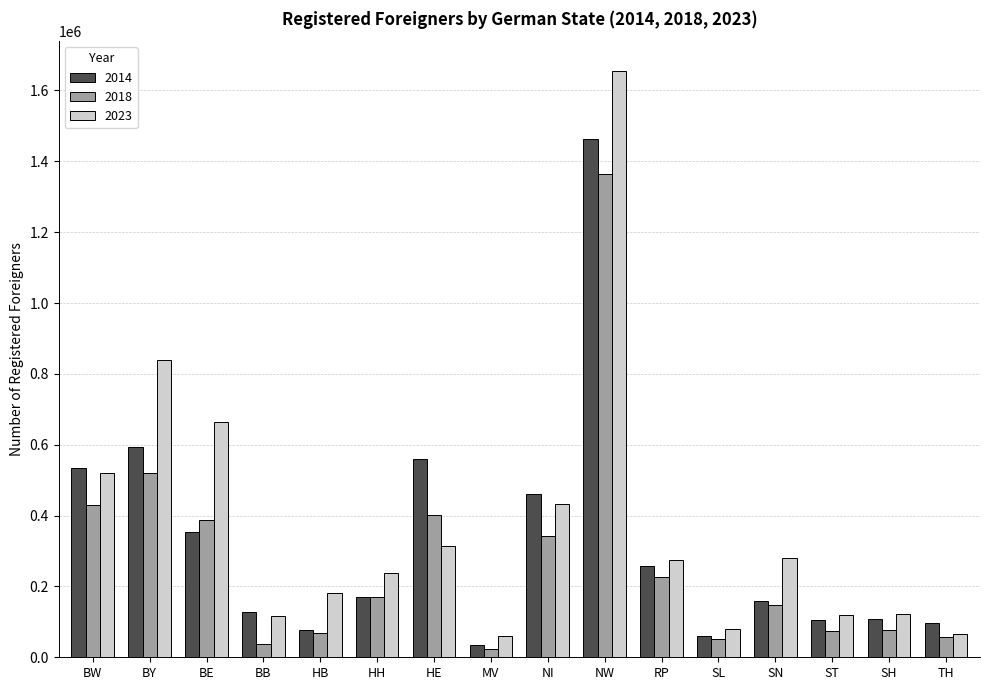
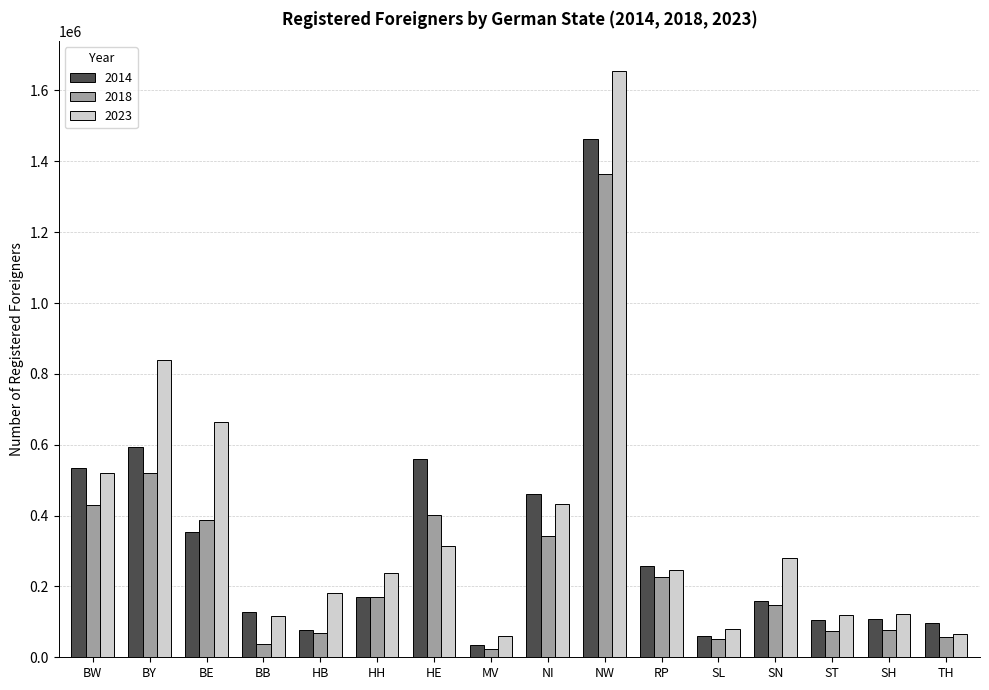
2023, RP: 270000 -> 250000
